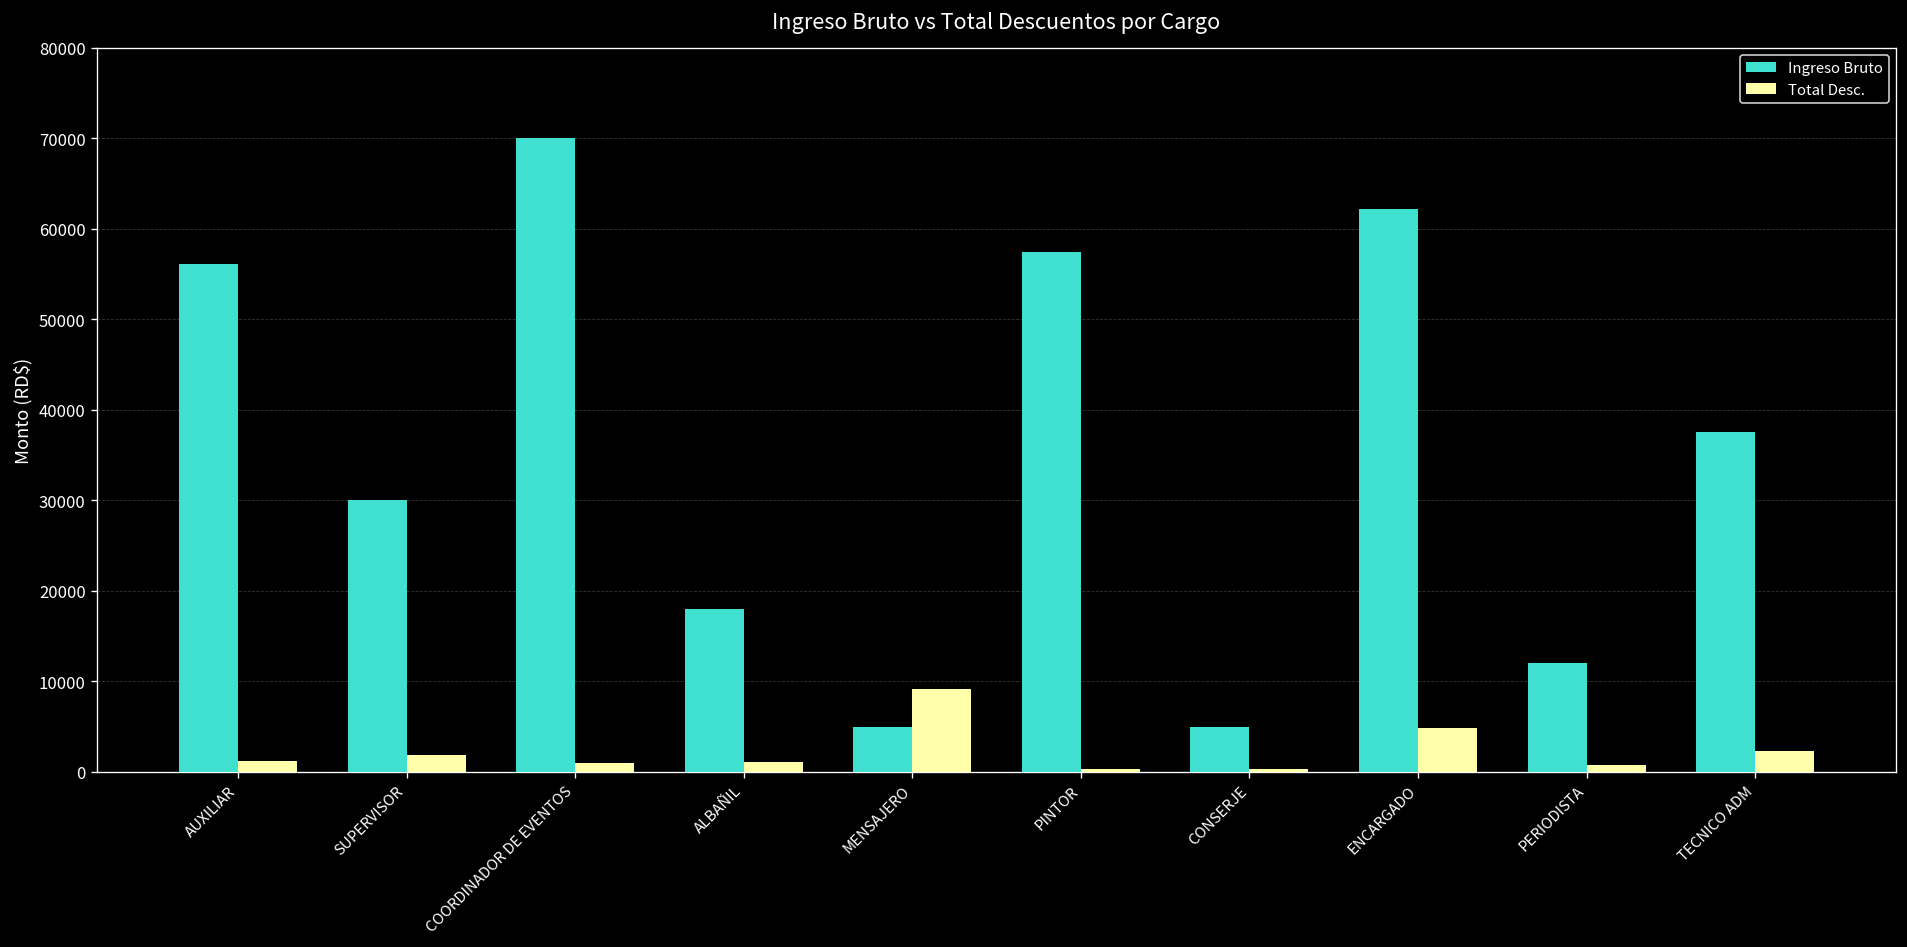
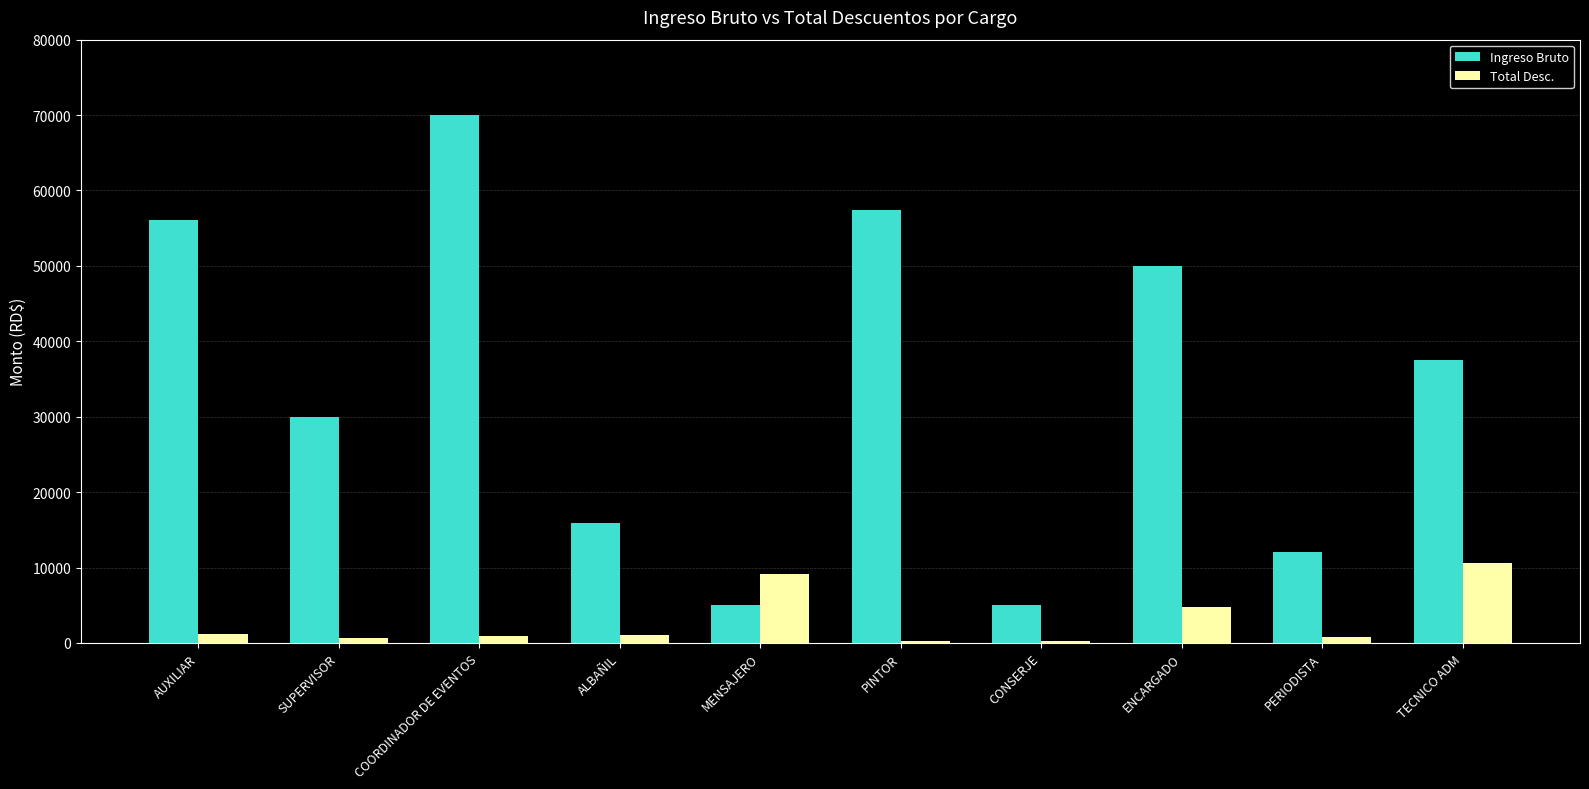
Total Desc., SUPERVISOR: 2000 -> 1000
Ingreso Bruto, ALBAÑIL: 18000 -> 16000
Ingreso Bruto, ENCARGADO: 62000 -> 50000
Total Desc., TECNICO ADM: 2000 -> 11000
